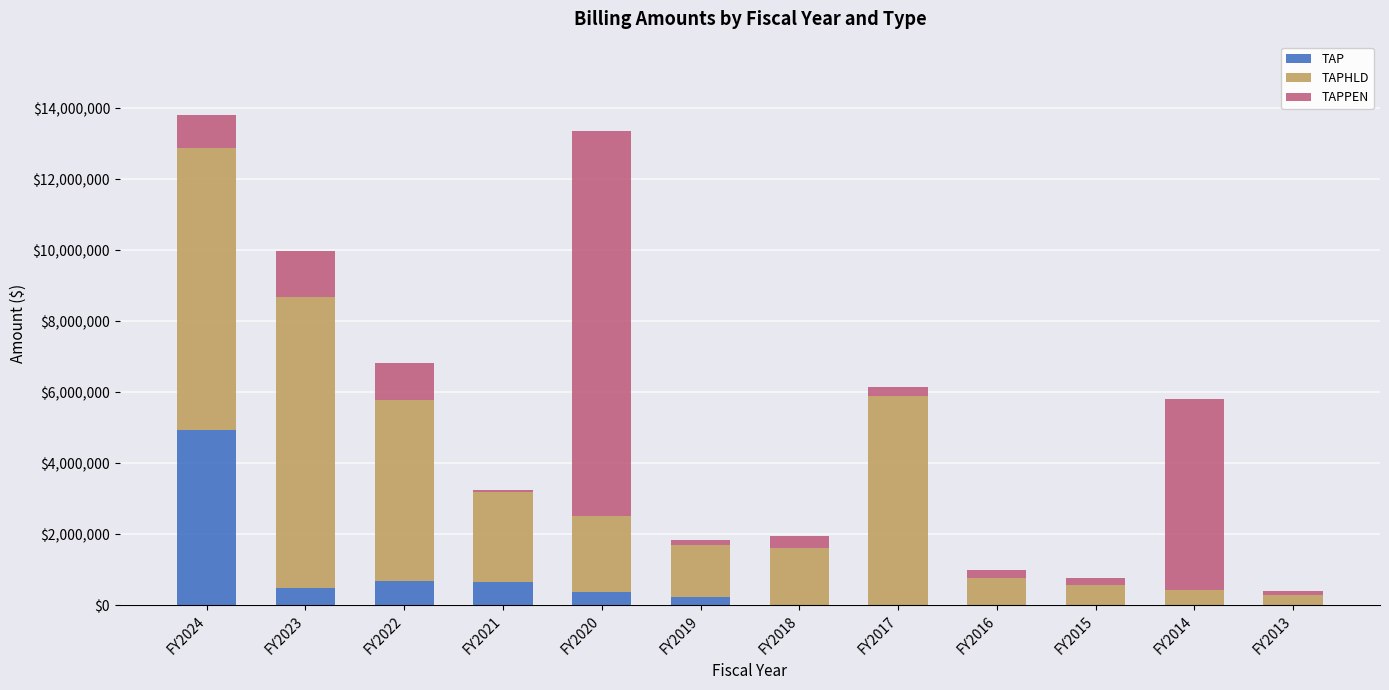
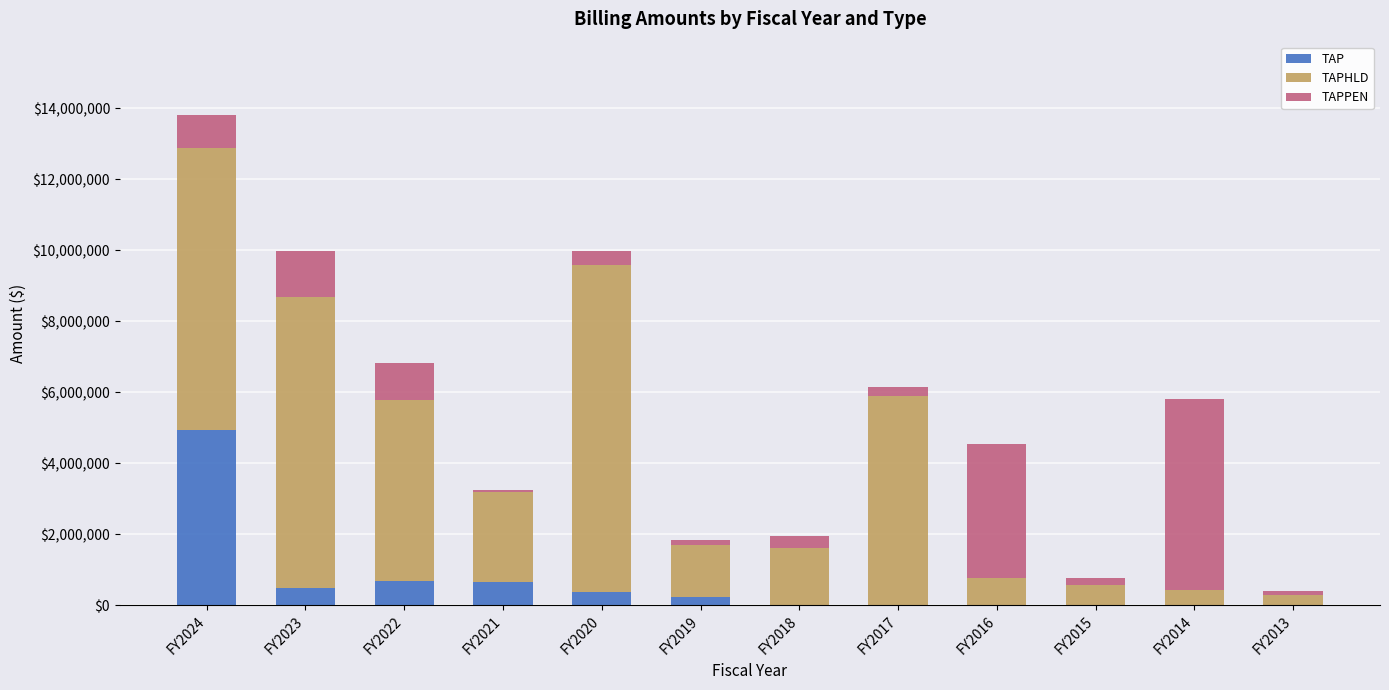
TAPHLD, FY2020: $2,200,000 -> $9,200,000
TAPPEN, FY2020: $10,800,000 -> $400,000
TAPPEN, FY2016: $200,000 -> $3,800,000
